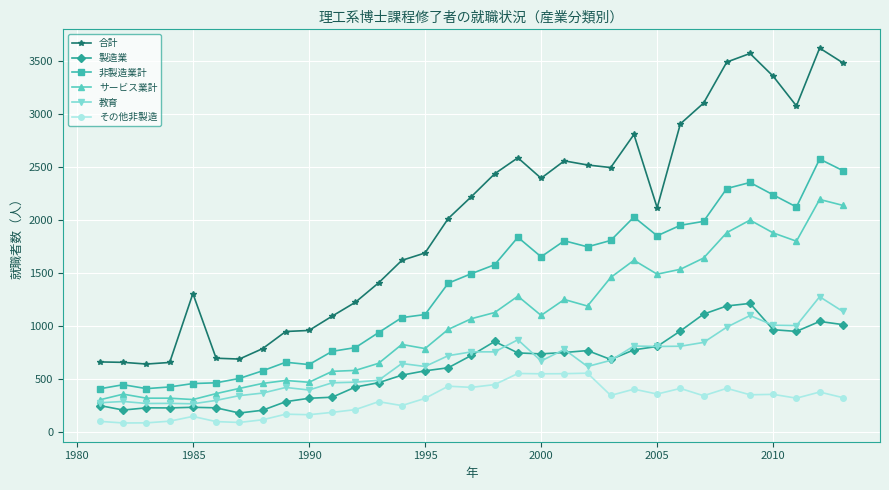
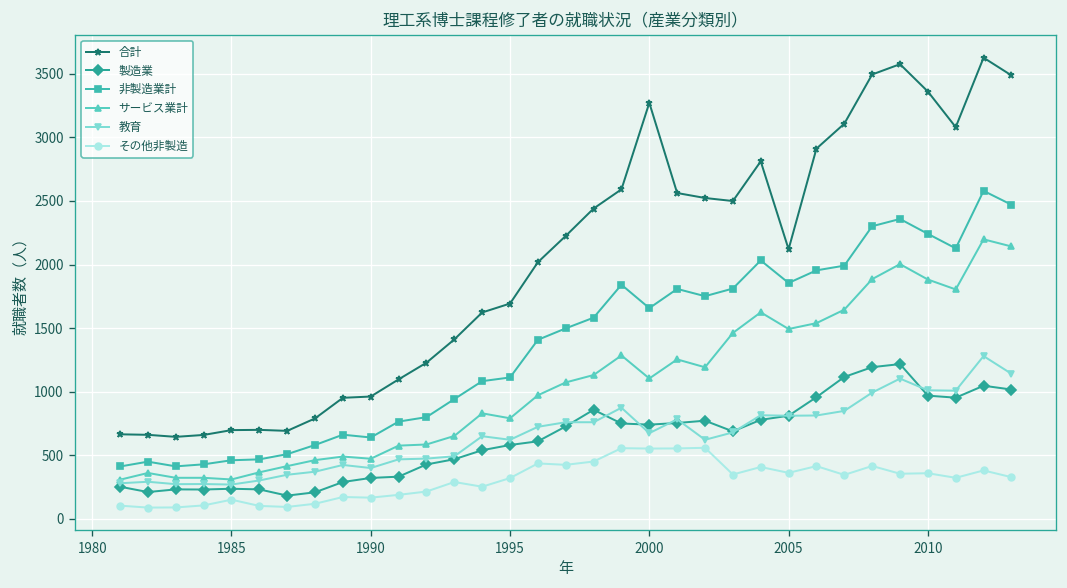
合計, 1985: 1310 -> 700
合計, 2000: 2400 -> 3270
